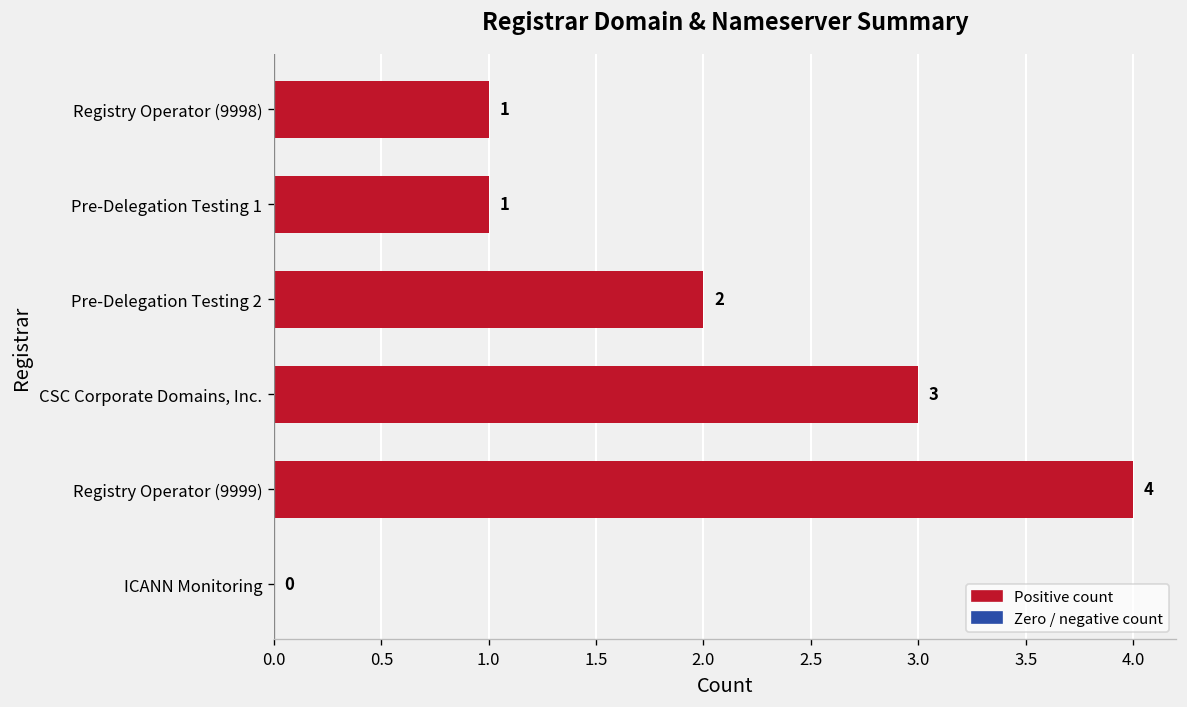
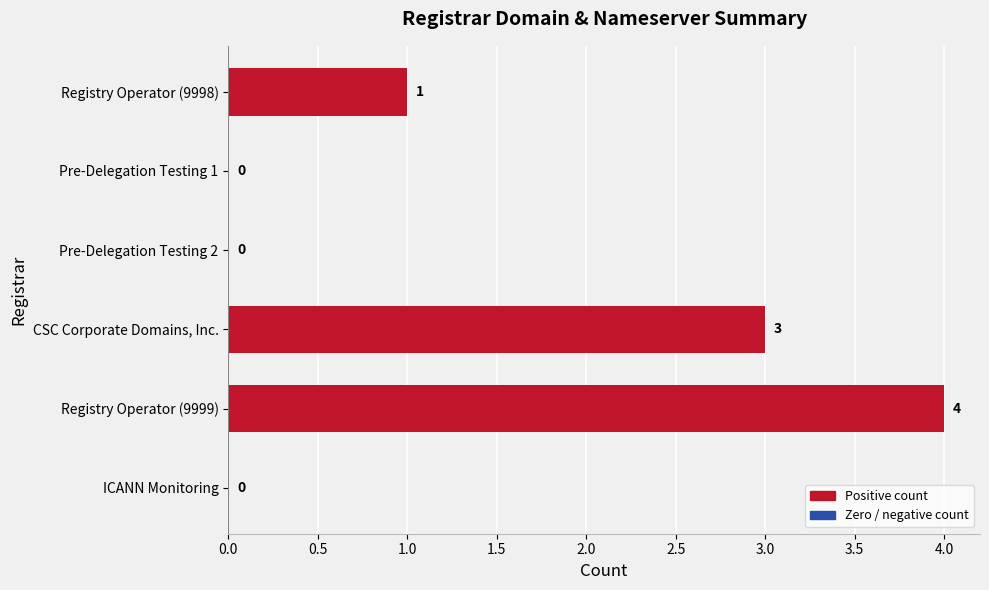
Pre-Delegation Testing 1: 1 -> 0
Pre-Delegation Testing 2: 2 -> 0
